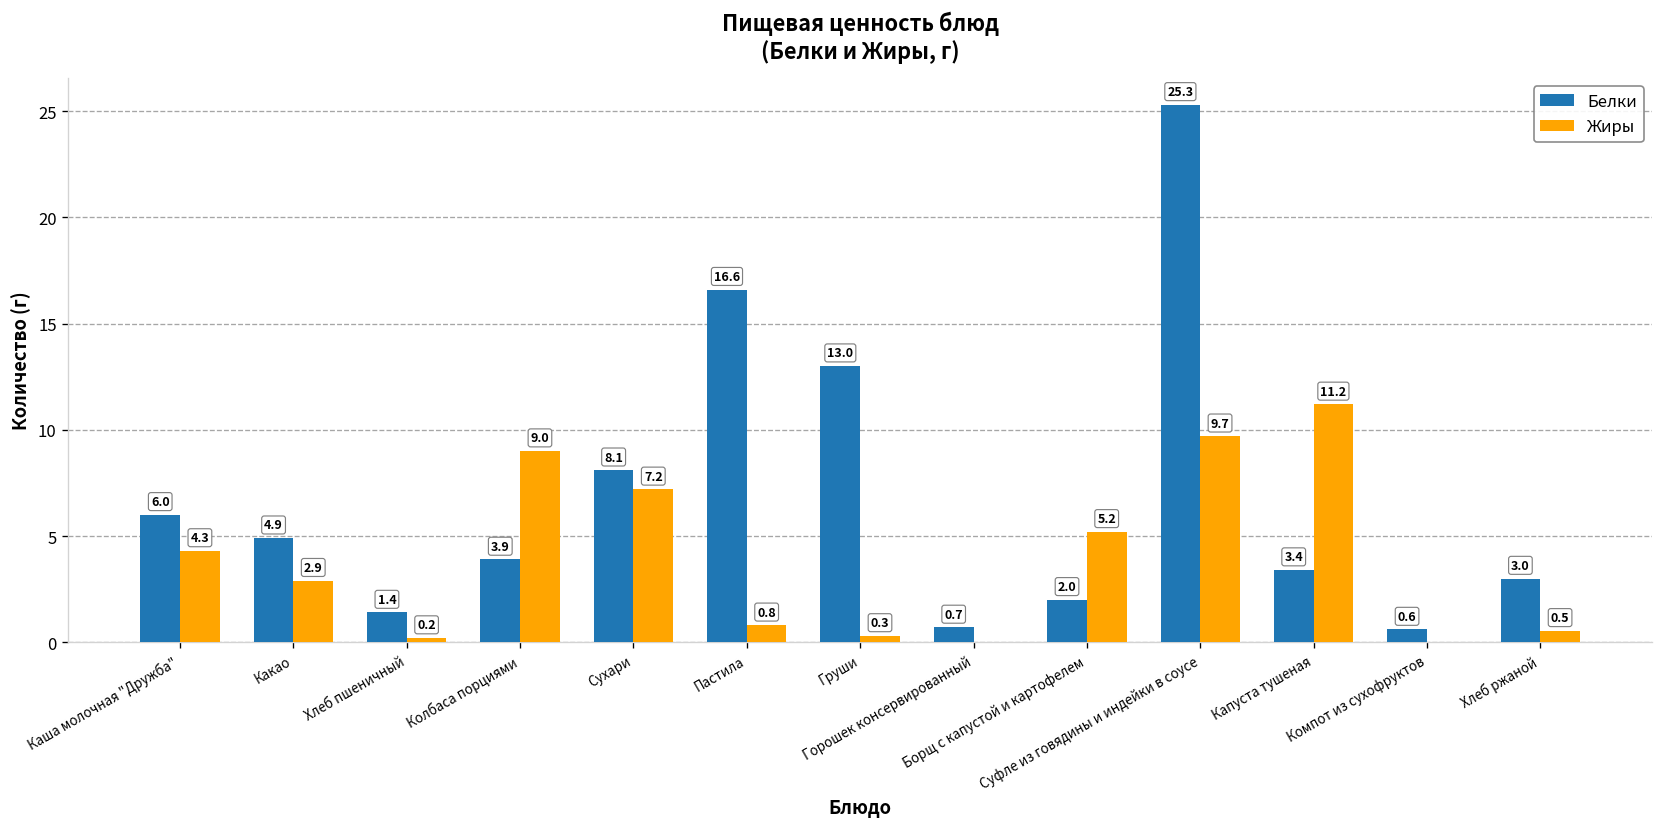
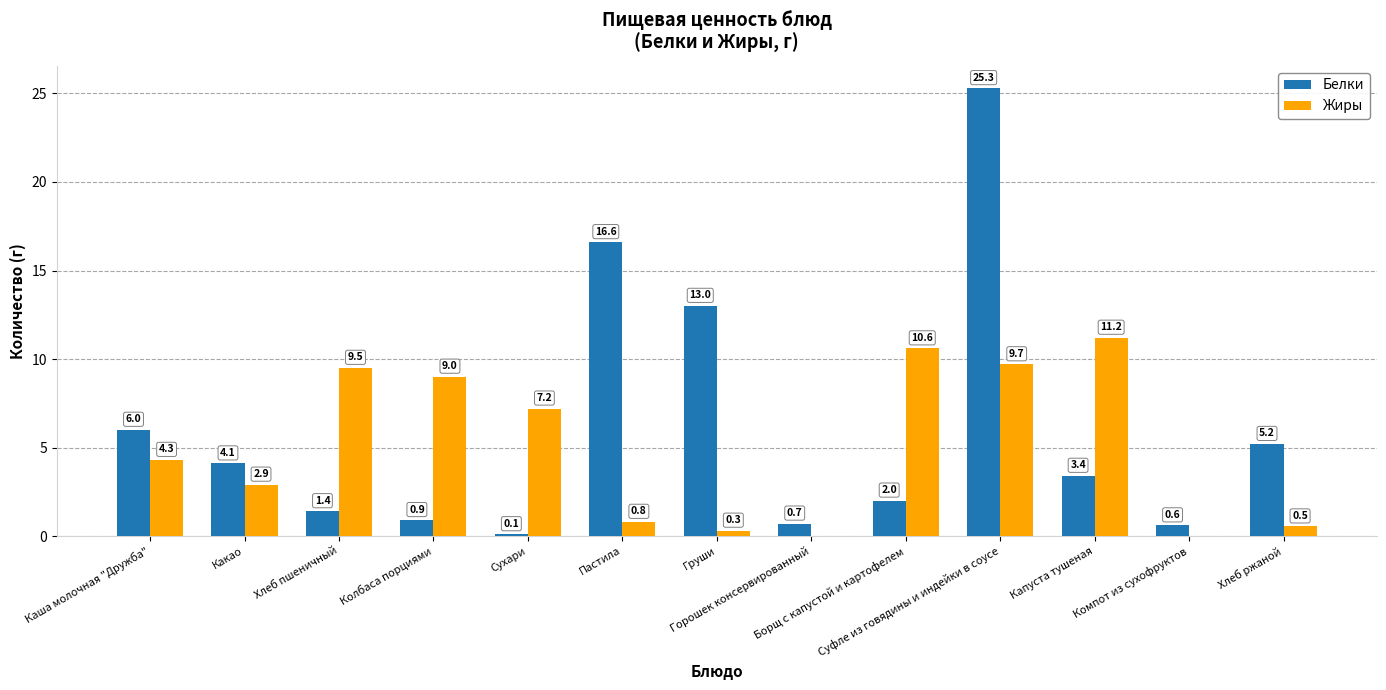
Белки, Какао: 4.9 -> 4.1
Жиры, Хлеб пшеничный: 0.2 -> 9.5
Белки, Колбаса порциями: 3.9 -> 0.9
Белки, Сухари: 8.1 -> 0.1
Жиры, Борщ с капустой и картофелем: 5.2 -> 10.6
Белки, Хлеб ржаной: 3.0 -> 5.2
